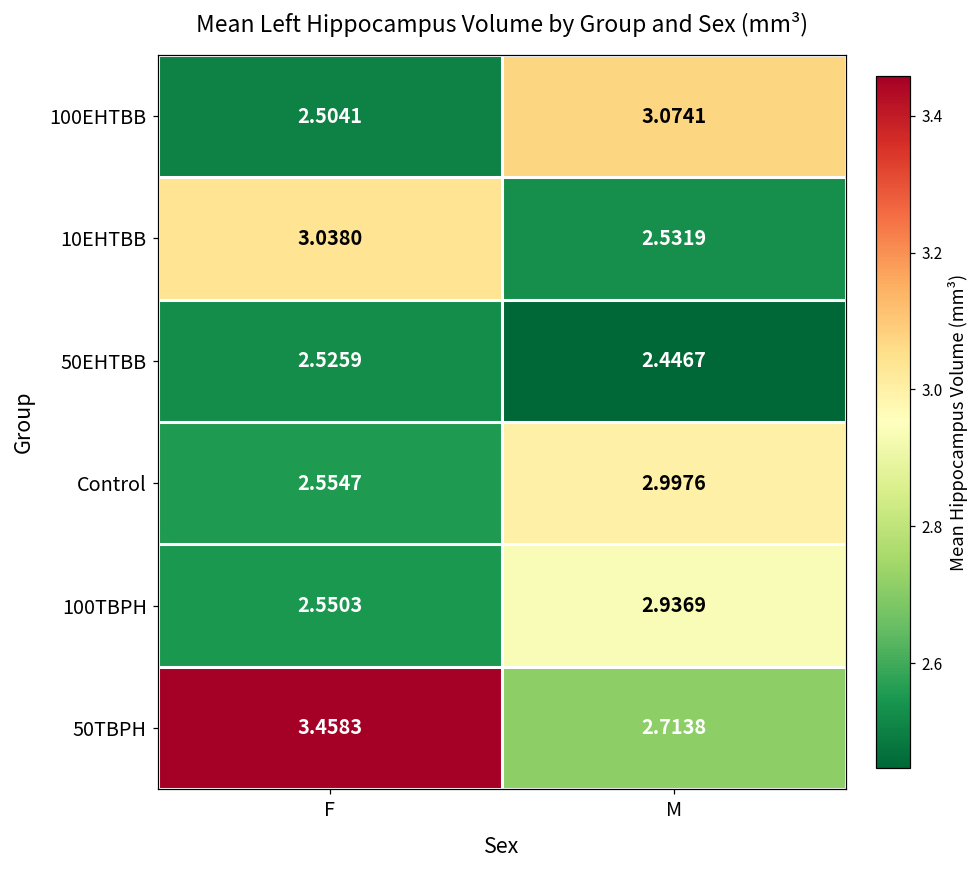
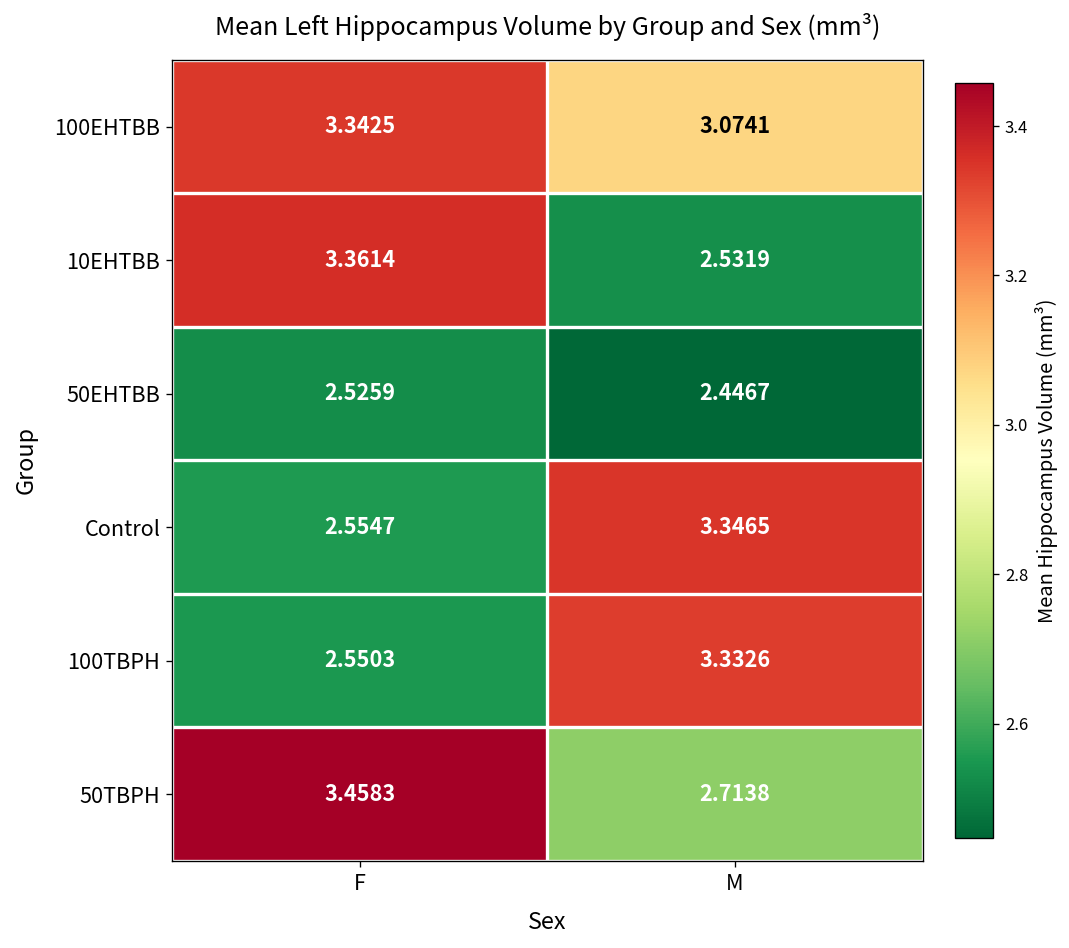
100EHTBB, F: 2.5041 -> 3.3425
10EHTBB, F: 3.0380 -> 3.3614
Control, M: 2.9976 -> 3.3465
100TBPH, M: 2.9369 -> 3.3326
